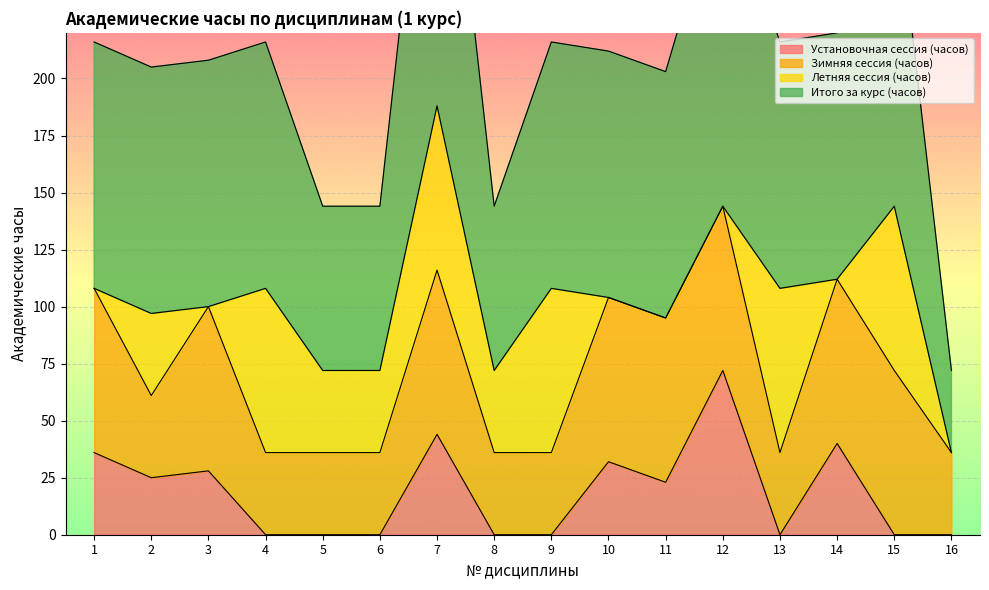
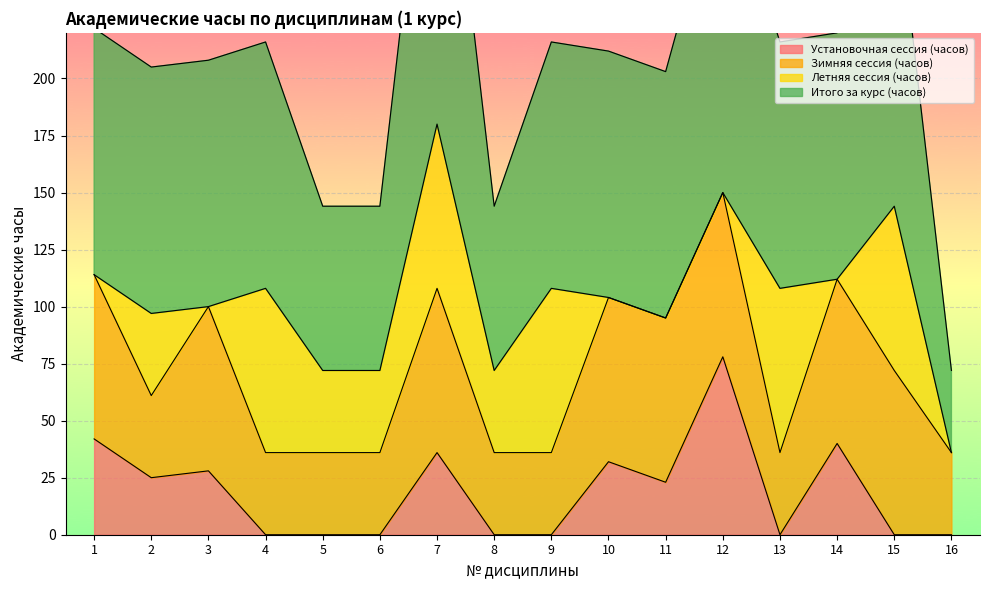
Установочная сессия (часов), 1: 36 -> 42
Установочная сессия (часов), 7: 44 -> 36
Установочная сессия (часов), 12: 72 -> 78
